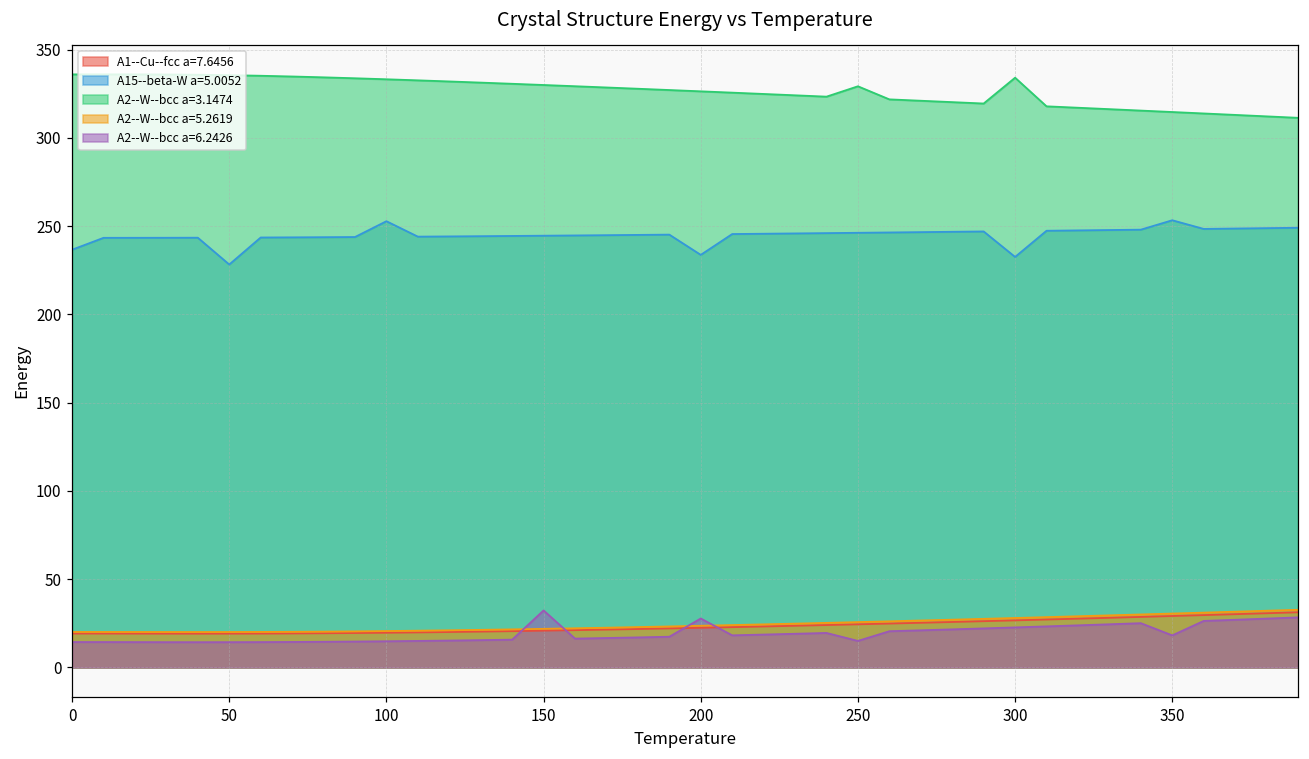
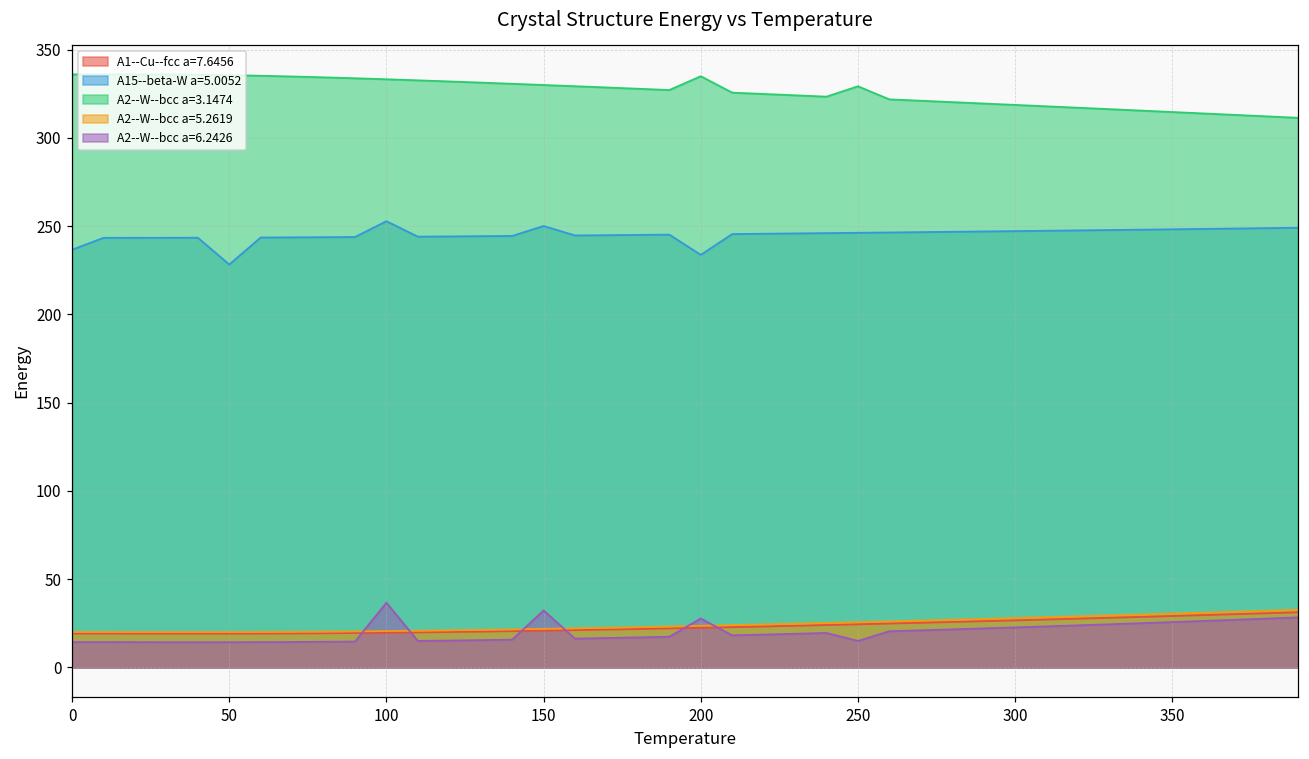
A2--W--bcc a=6.2426, 100: 15 -> 37
A15--beta-W a=5.0052, 150: 245 -> 250
A2--W--bcc a=3.1474, 200: 326 -> 335
A15--beta-W a=5.0052, 300: 233 -> 247
A2--W--bcc a=3.1474, 300: 334 -> 319
A15--beta-W a=5.0052, 350: 253 -> 248
A2--W--bcc a=6.2426, 350: 18 -> 26
